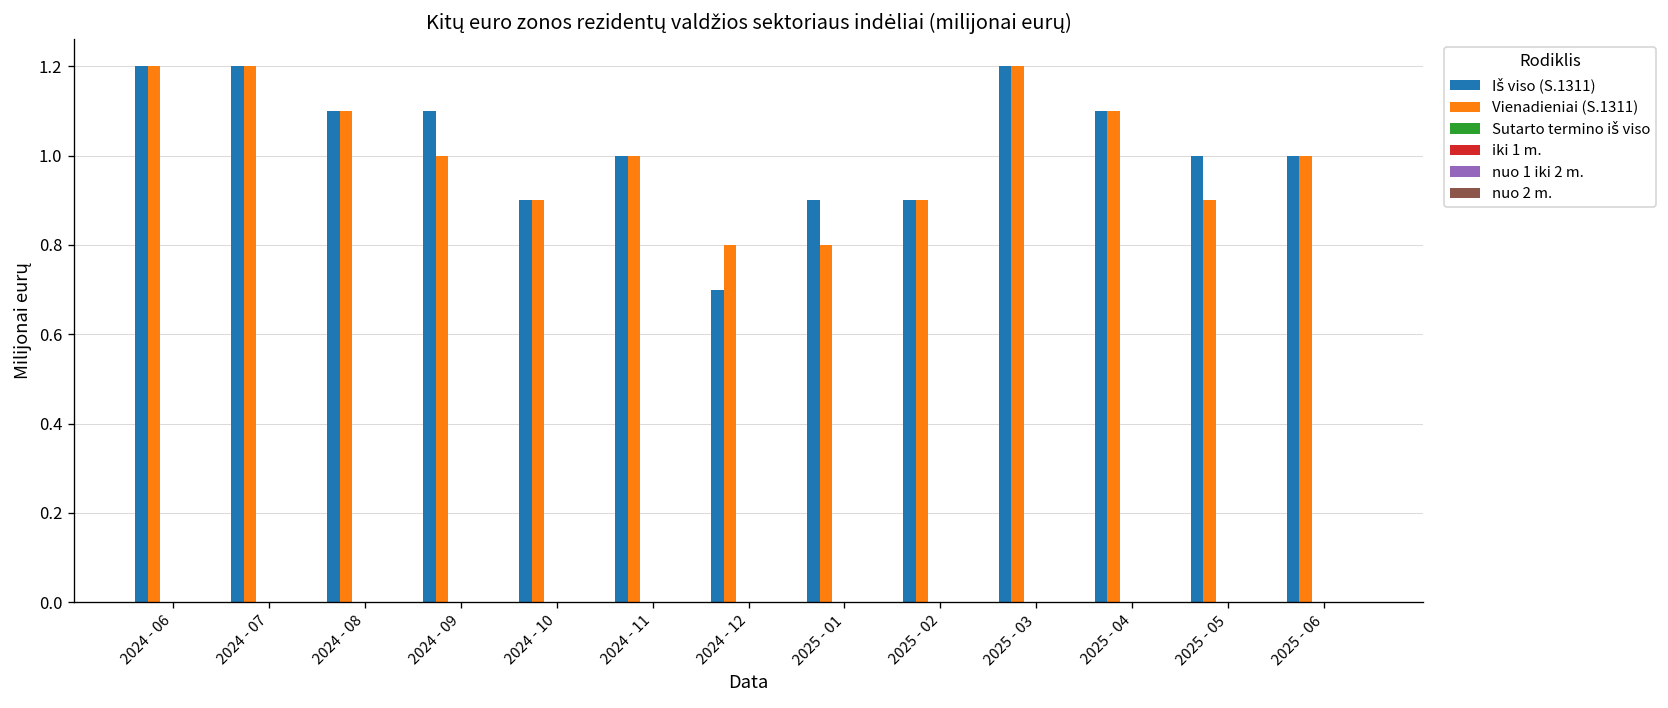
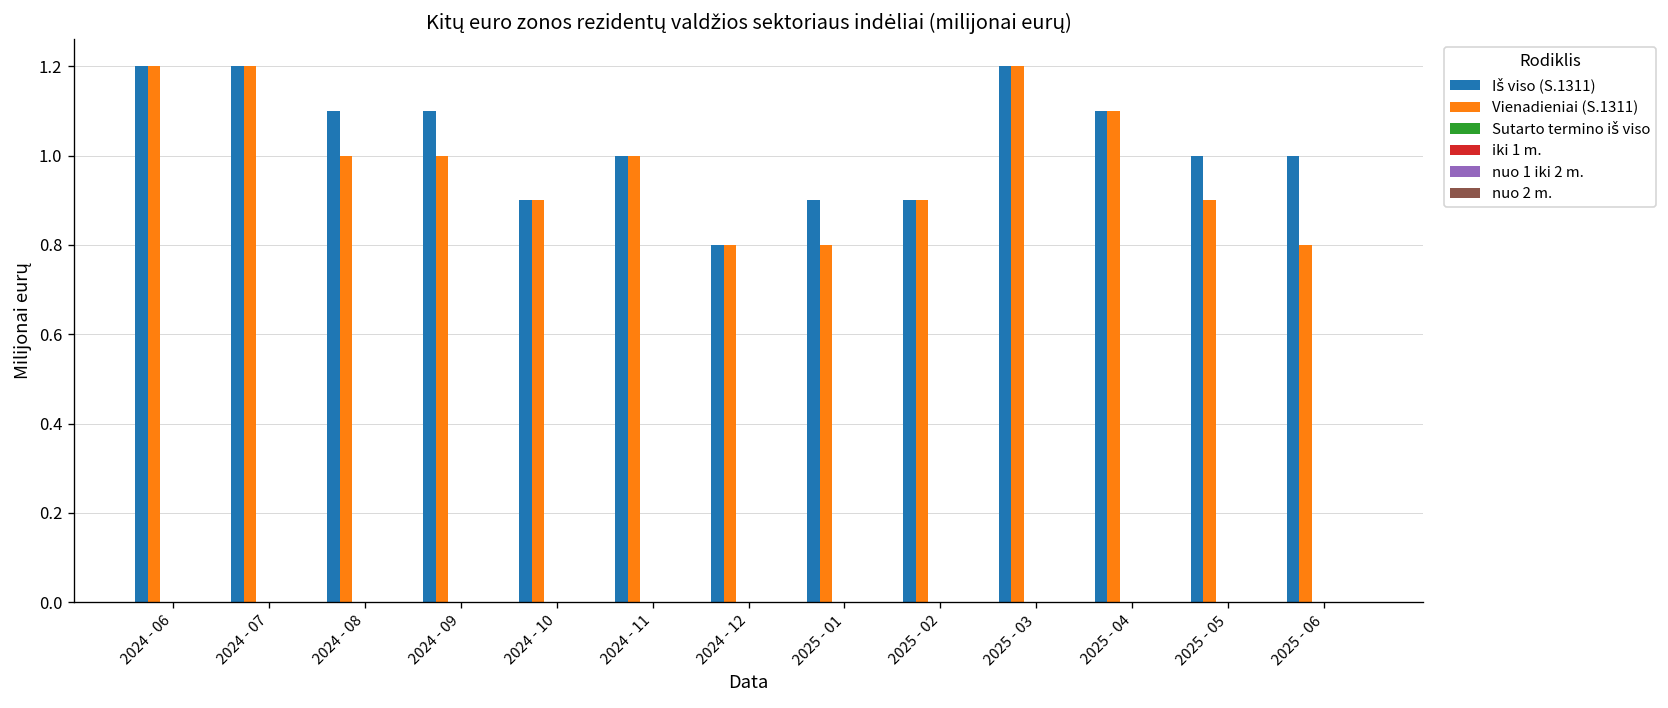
Vienadieniai (S.1311), 2024 - 08: 1.1 -> 1.0
Iš viso (S.1311), 2024 - 12: 0.7 -> 0.8
Vienadieniai (S.1311), 2025 - 06: 1.0 -> 0.8
